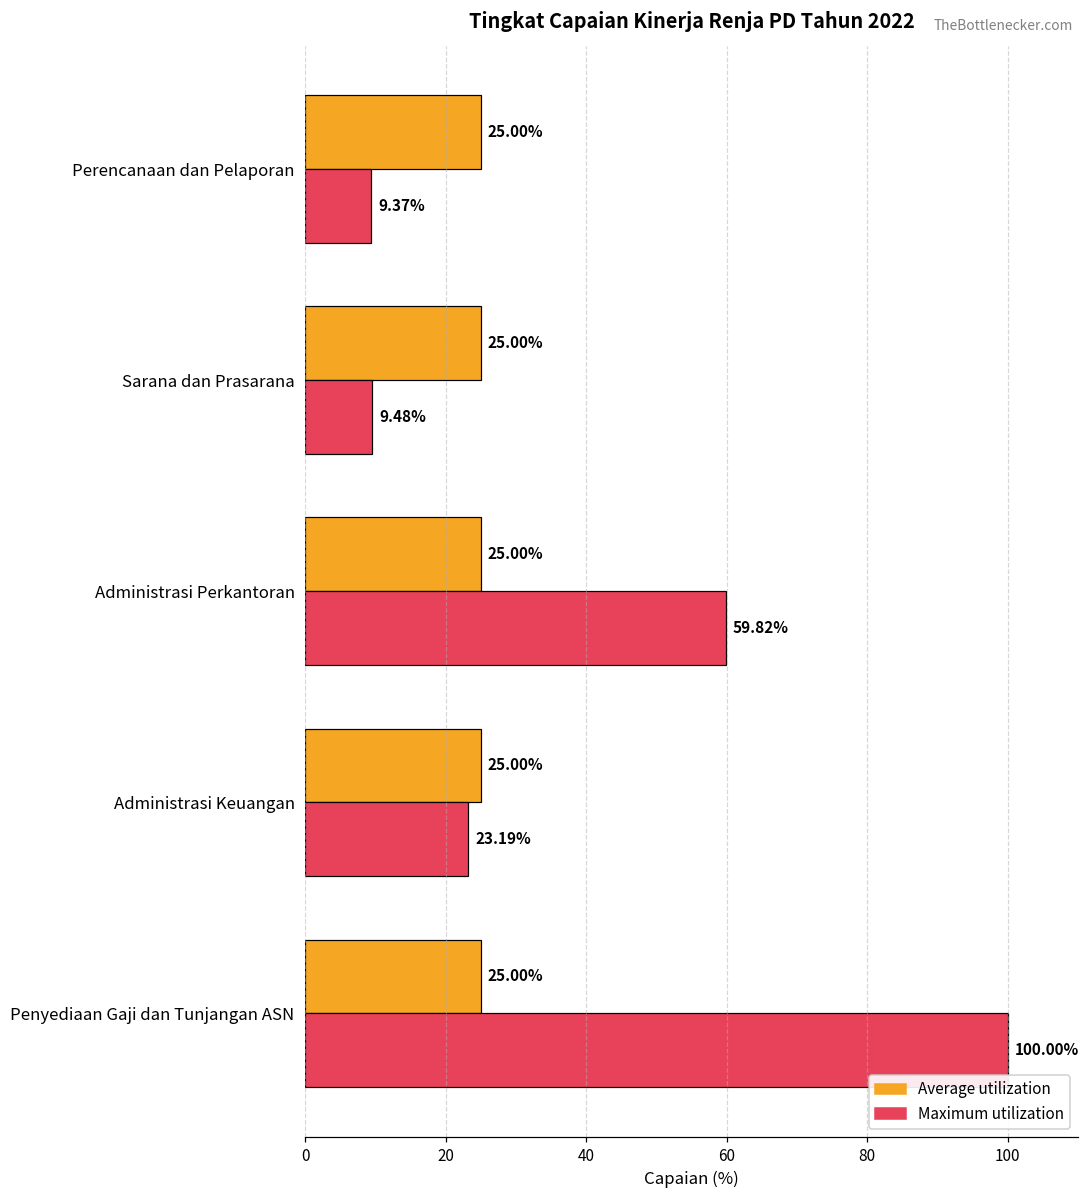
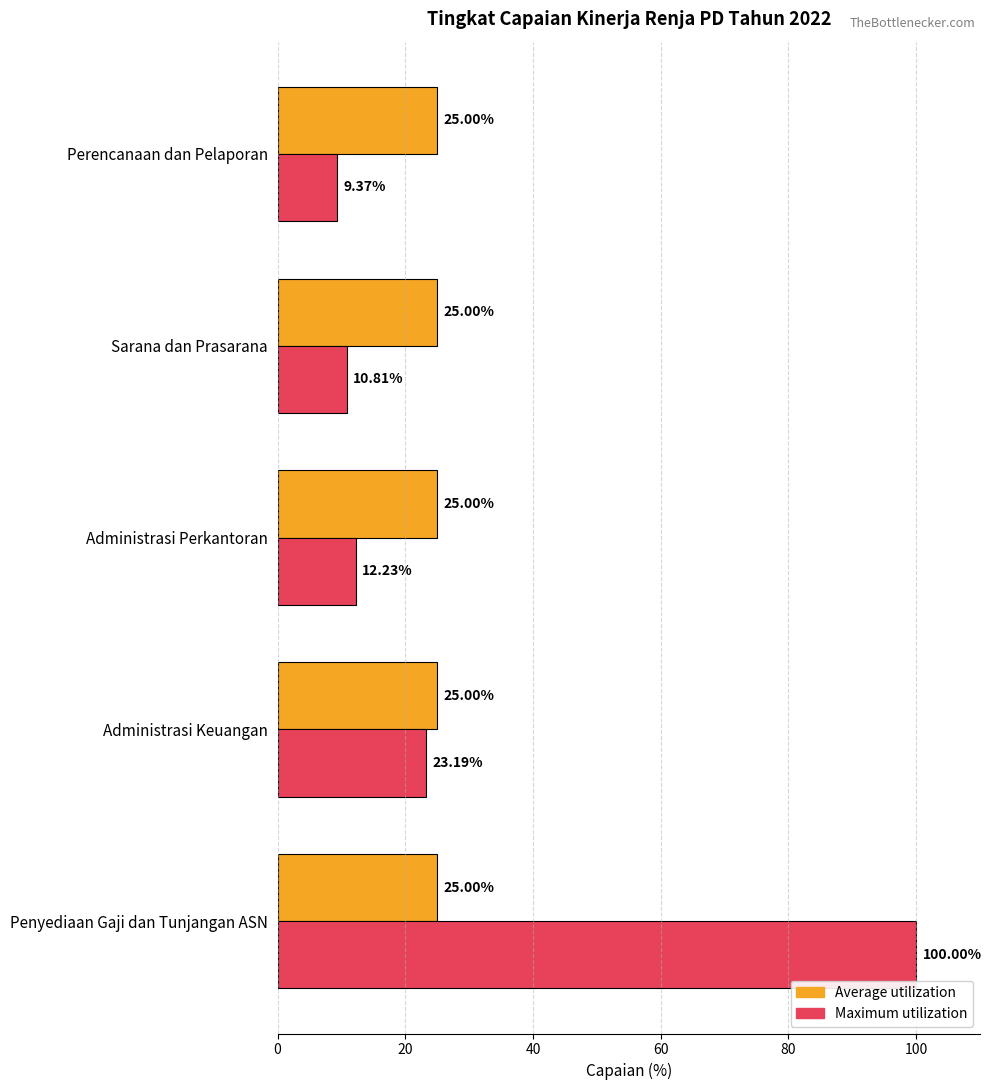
Maximum utilization, Sarana dan Prasarana: 9.48% -> 10.81%
Maximum utilization, Administrasi Perkantoran: 59.82% -> 12.23%
